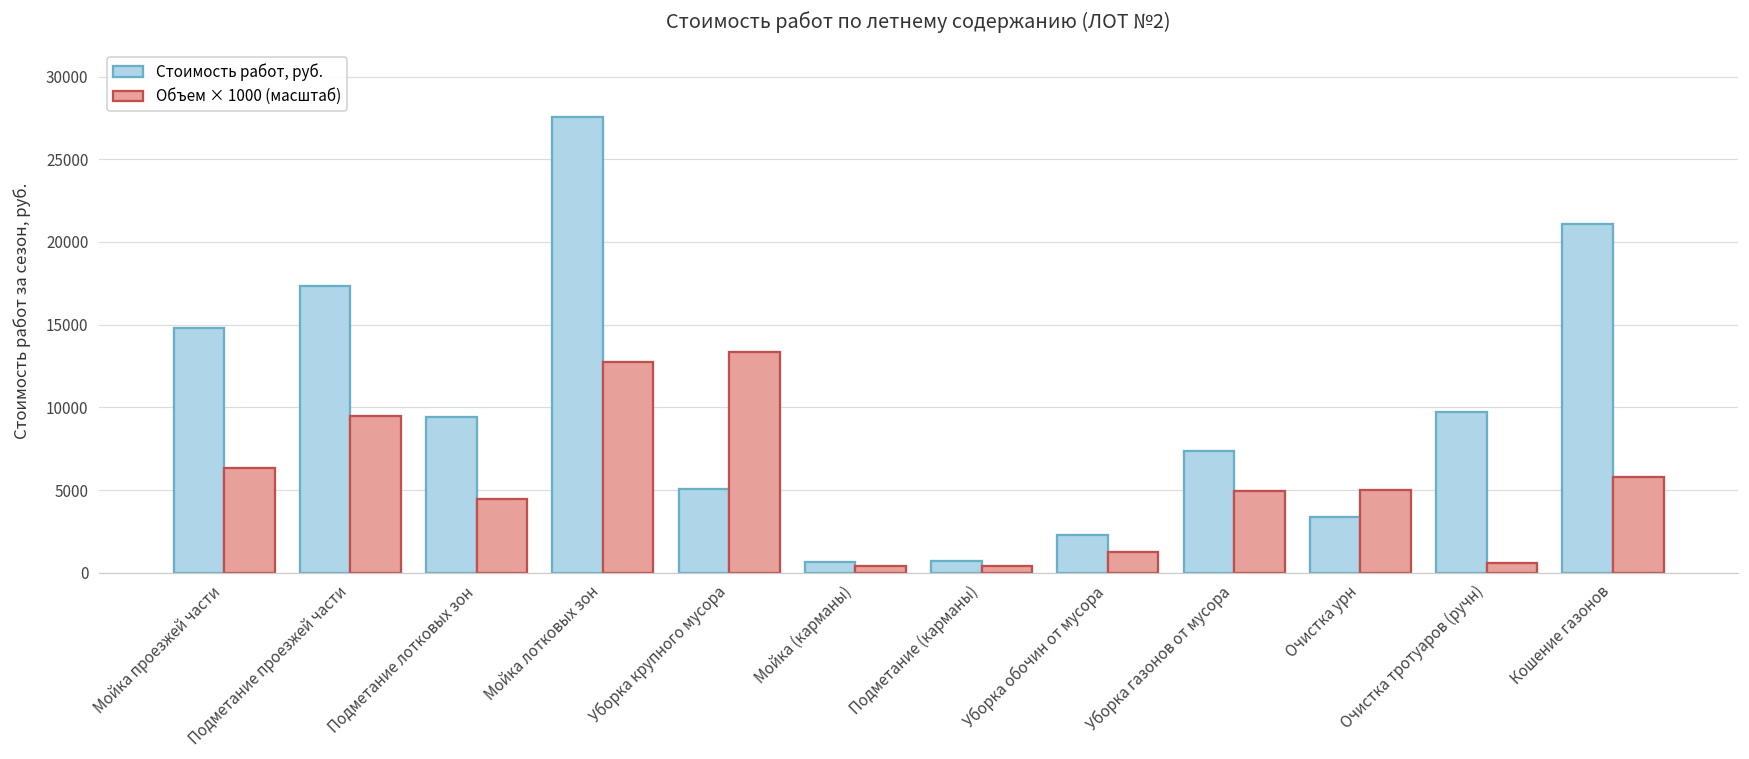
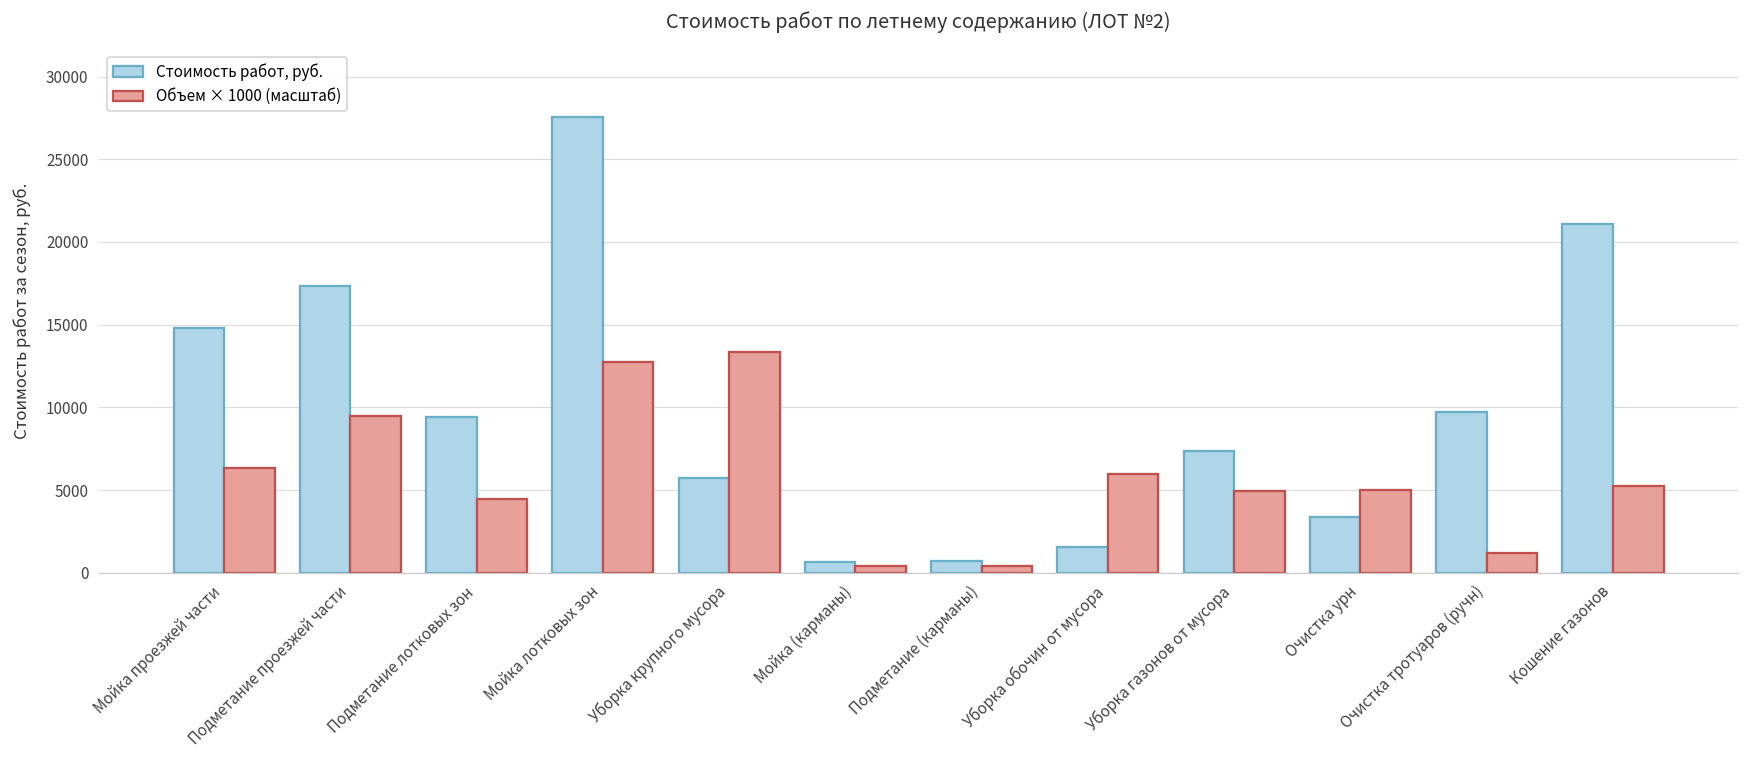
Стоимость работ, руб., Уборка крупного мусора: 5100 -> 5700
Стоимость работ, руб., Уборка обочин от мусора: 2300 -> 1600
Объем × 1000 (масштаб), Уборка обочин от мусора: 1200 -> 6000
Объем × 1000 (масштаб), Очистка тротуаров (ручн): 600 -> 1200
Объем × 1000 (масштаб), Кошение газонов: 5800 -> 5300
